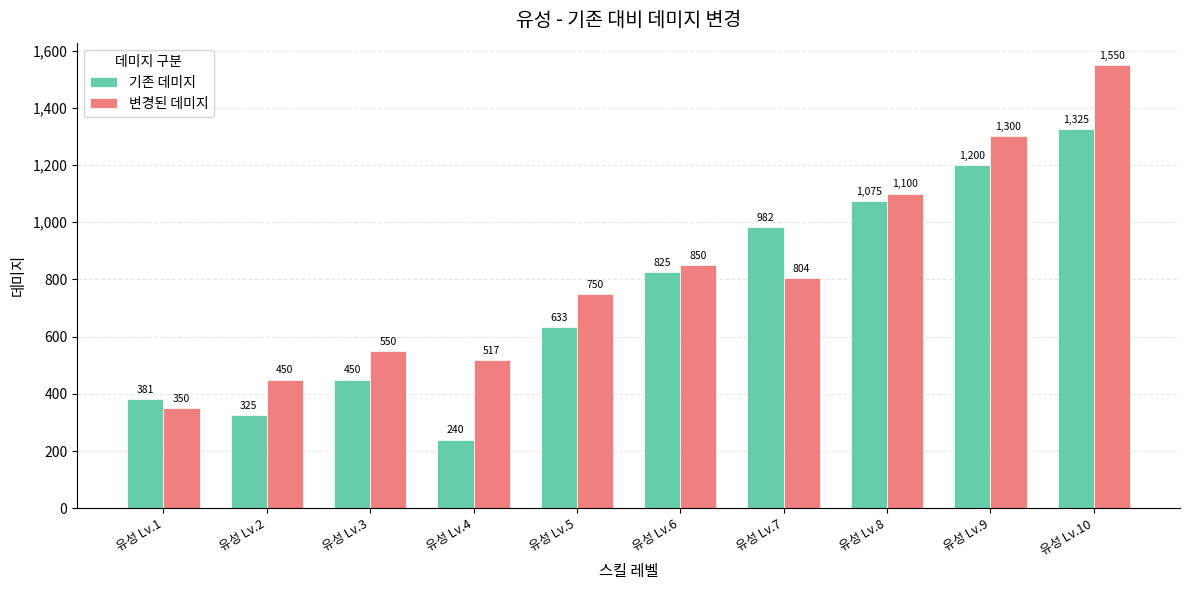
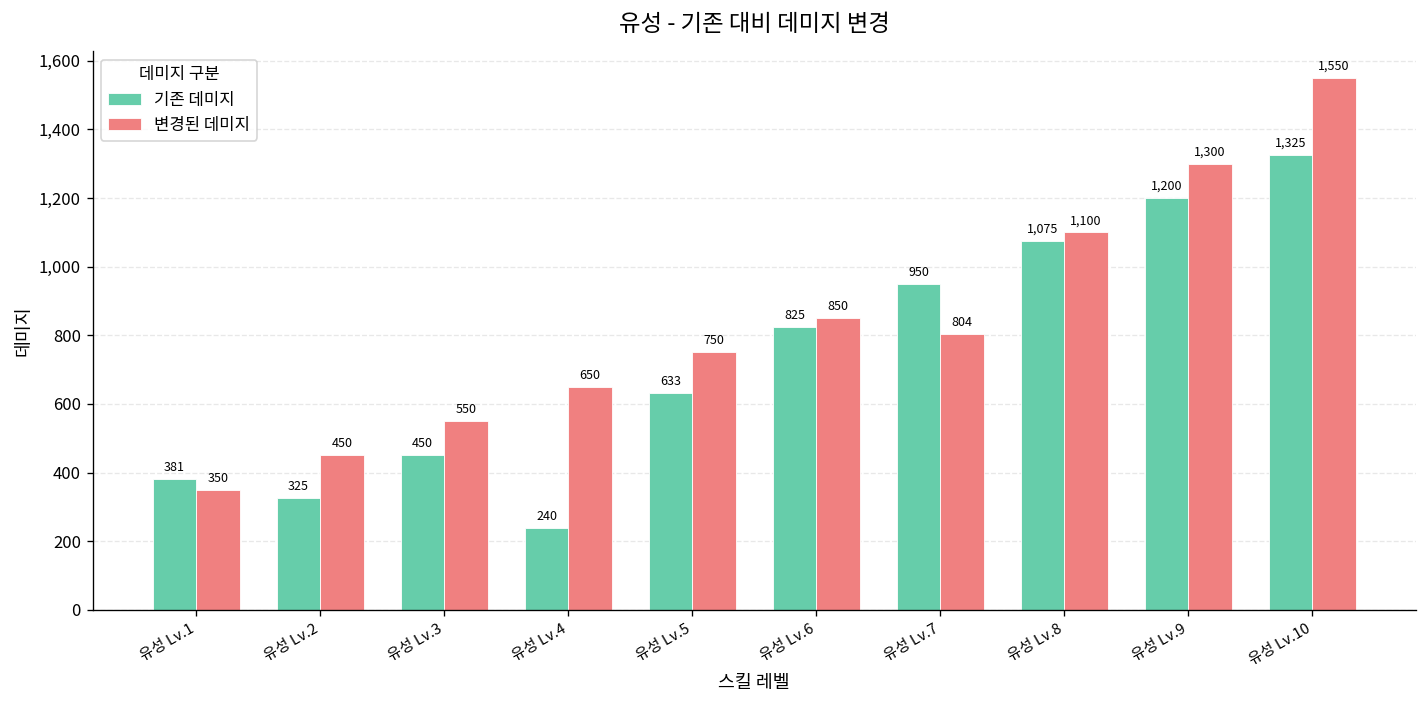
변경된 데미지, 유성 Lv.4: 517 -> 650
기존 데미지, 유성 Lv.7: 982 -> 950
